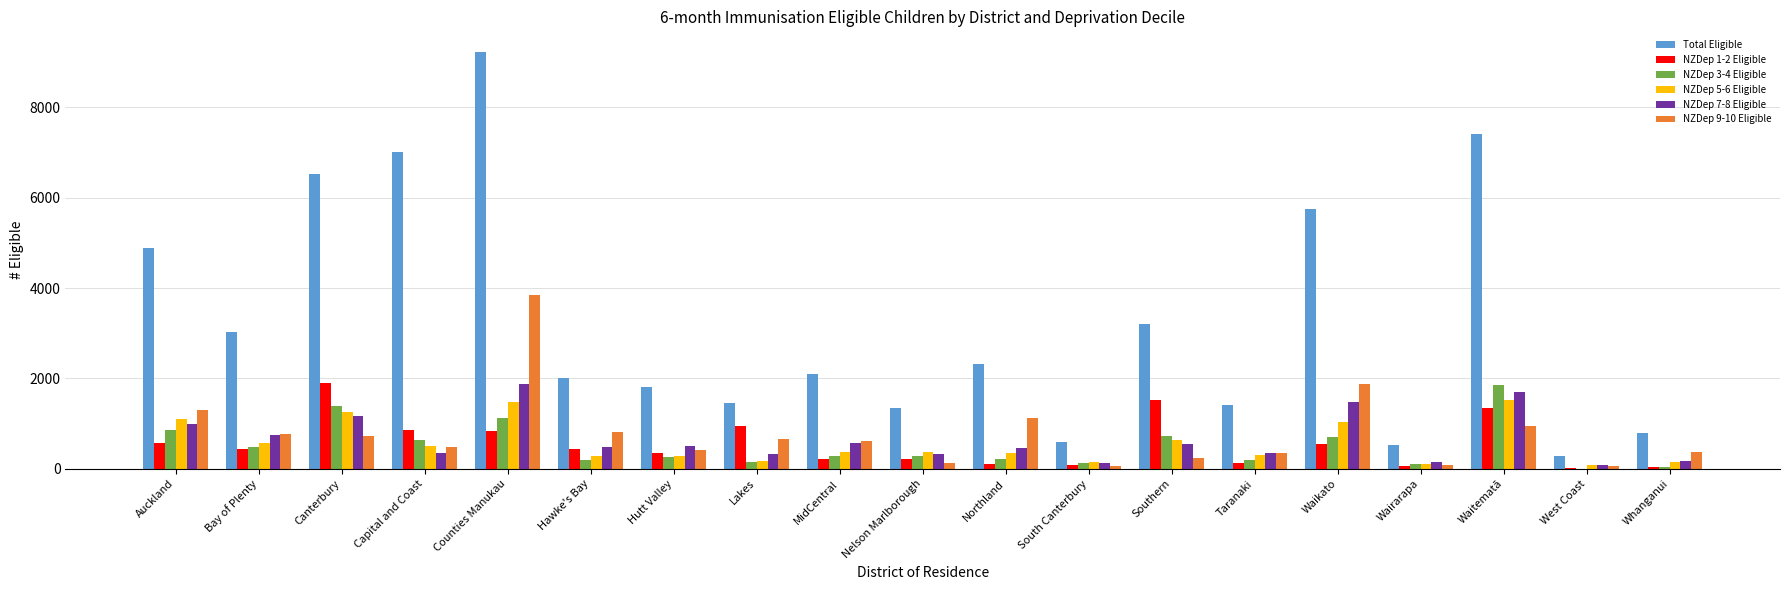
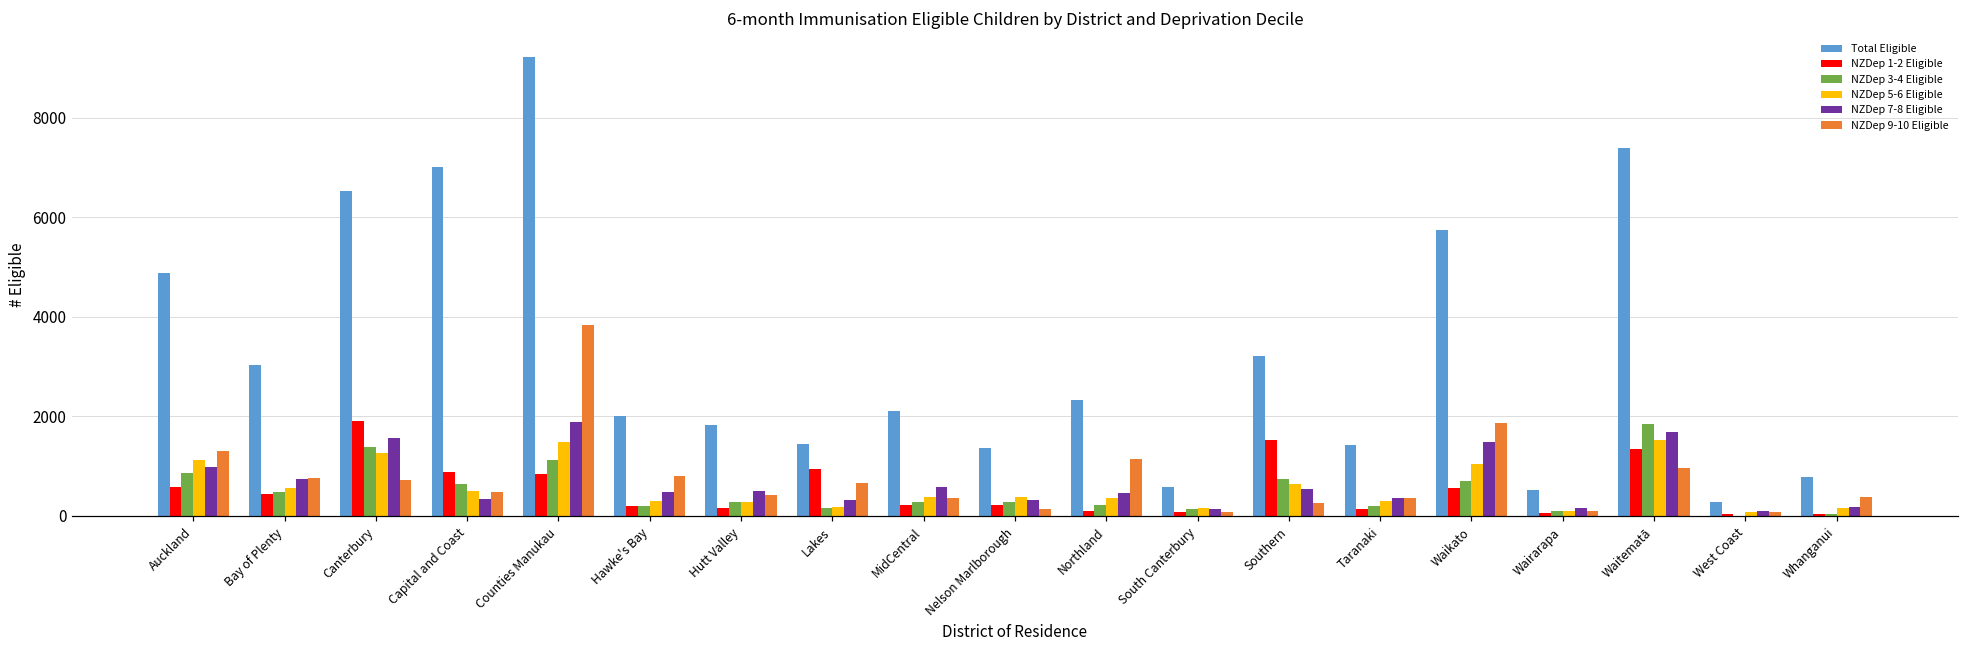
NZDep 7-8 Eligible, Canterbury: 1200 -> 1600
NZDep 1-2 Eligible, Hawke's Bay: 400 -> 200
NZDep 1-2 Eligible, Hutt Valley: 300 -> 100
NZDep 9-10 Eligible, MidCentral: 600 -> 400
